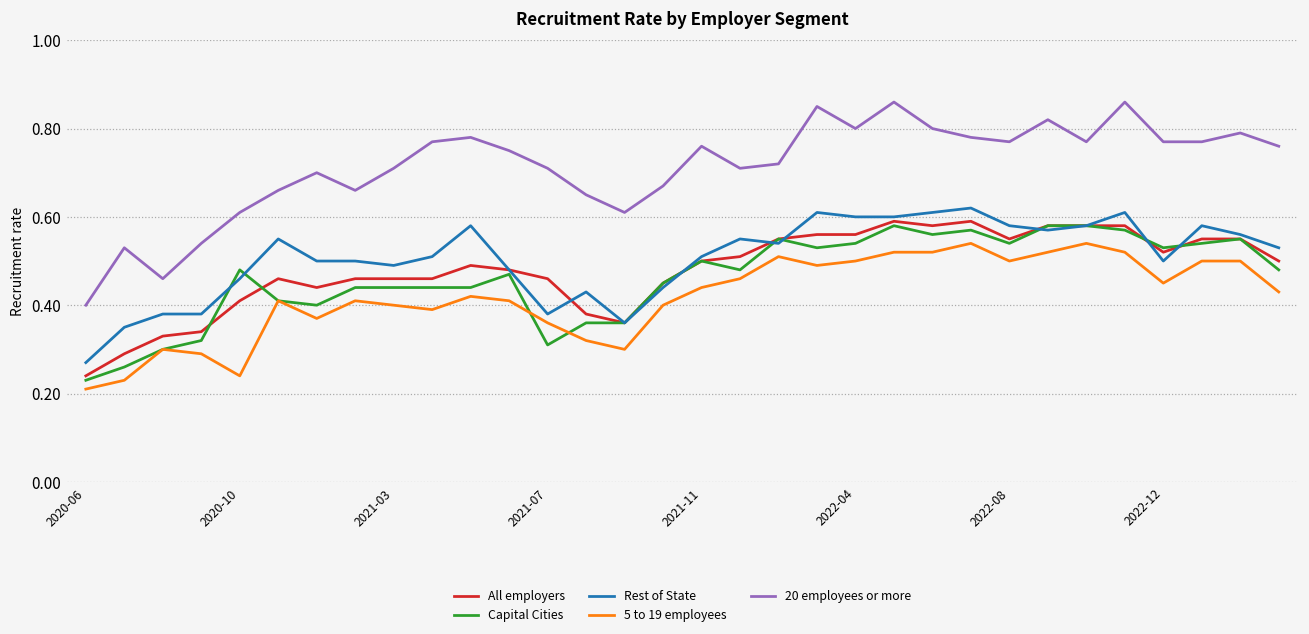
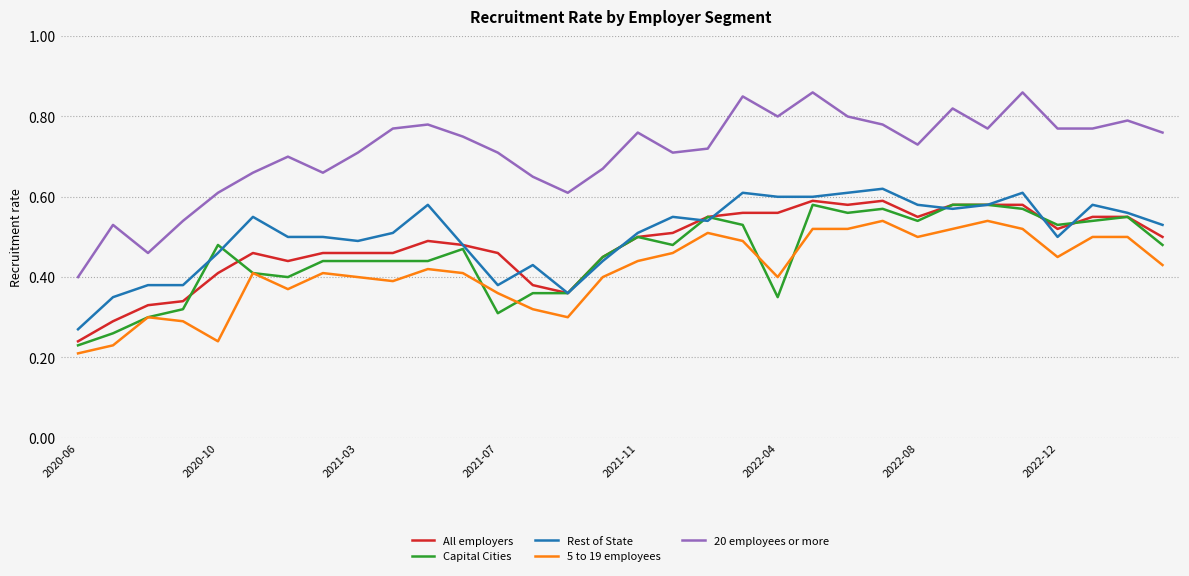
Capital Cities, 2022-04: 0.54 -> 0.35
5 to 19 employees, 2022-04: 0.5 -> 0.4
20 employees or more, 2022-08: 0.77 -> 0.73
